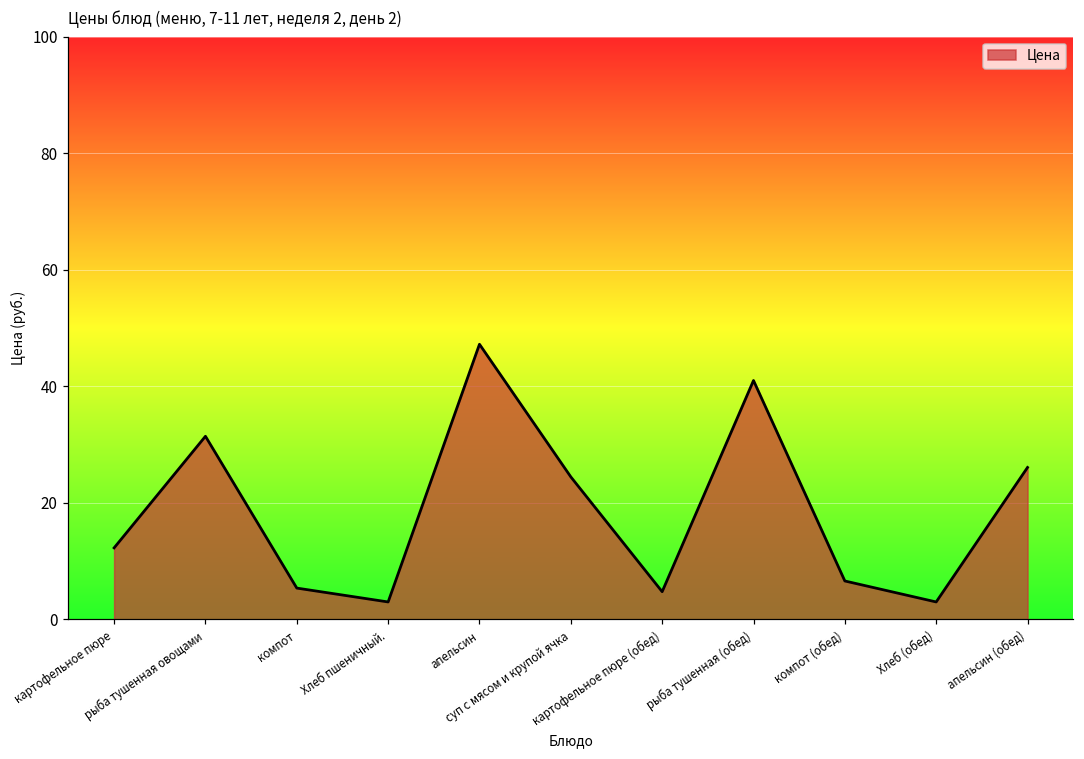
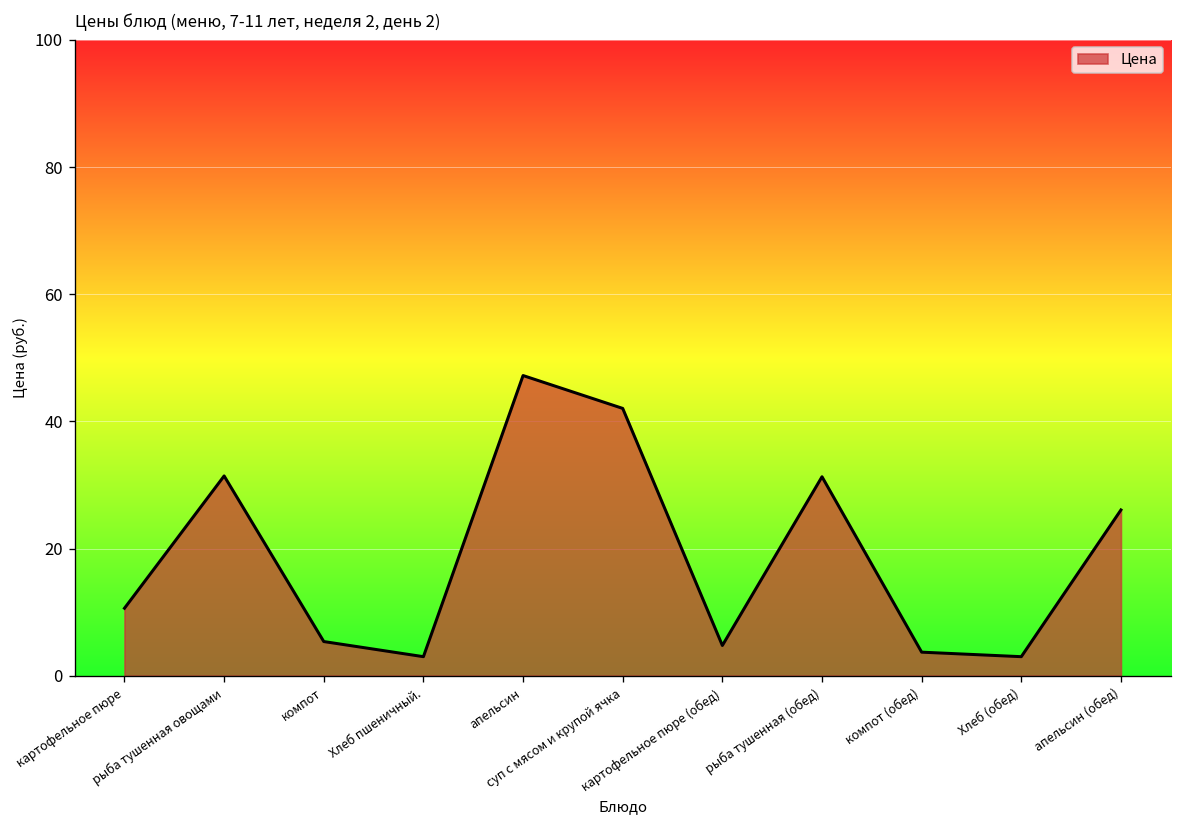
картофельное пюре: 12 -> 11
суп с мясом и крупой ячка: 24 -> 42
рыба тушенная (обед): 41 -> 31
компот (обед): 7 -> 4
